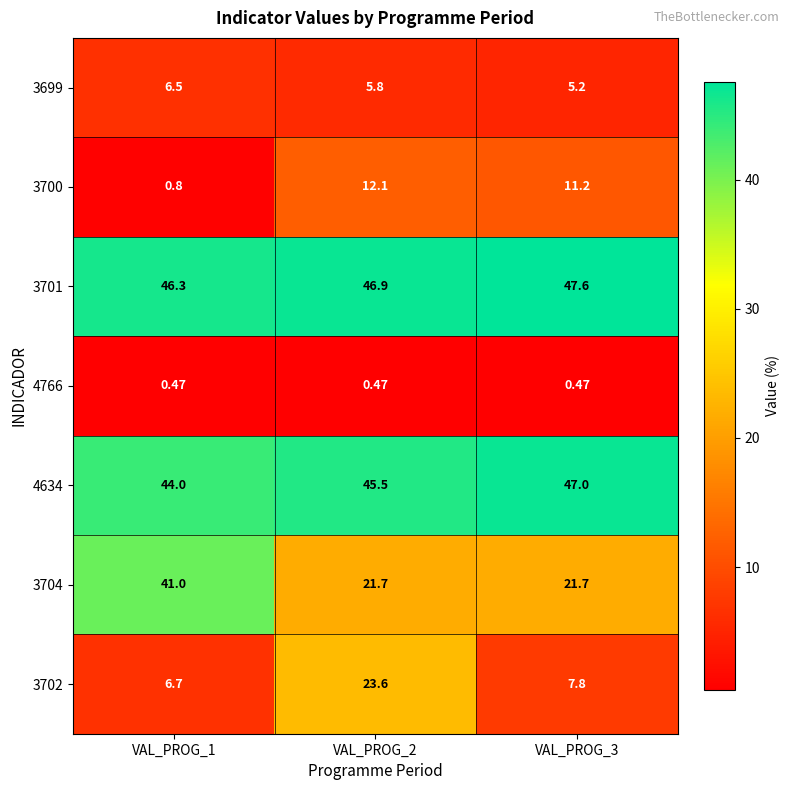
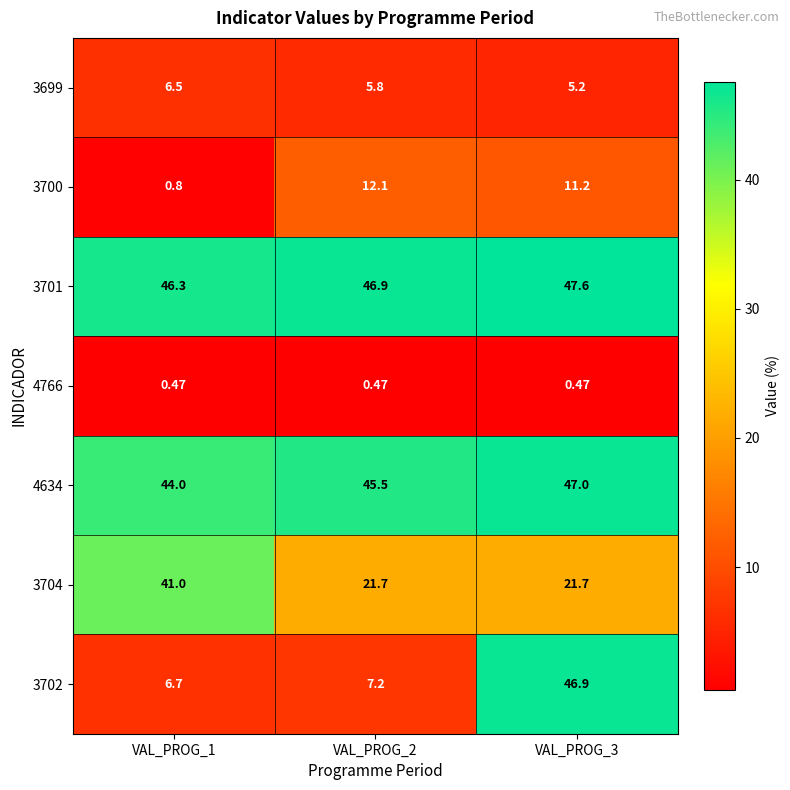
3702, VAL_PROG_2: 23.6 -> 7.2
3702, VAL_PROG_3: 7.8 -> 46.9
